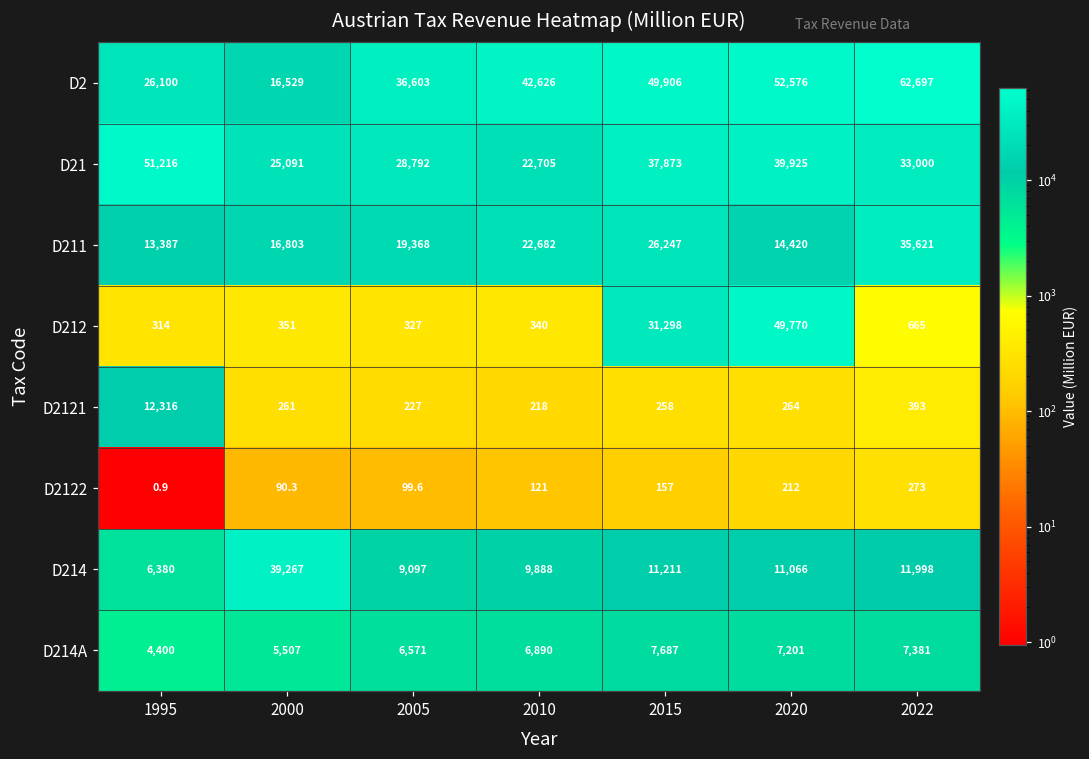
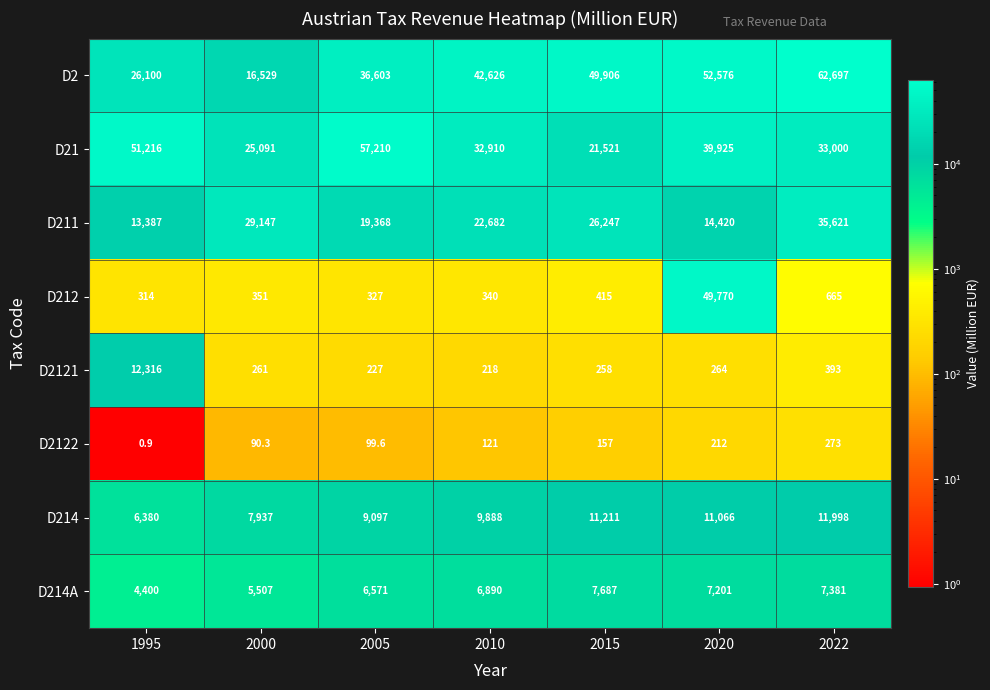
D21, 2005: 28,792 -> 57,210
D21, 2010: 22,705 -> 32,910
D21, 2015: 37,873 -> 21,521
D211, 2000: 16,803 -> 29,147
D212, 2015: 31,298 -> 415
D214, 2000: 39,267 -> 7,937
